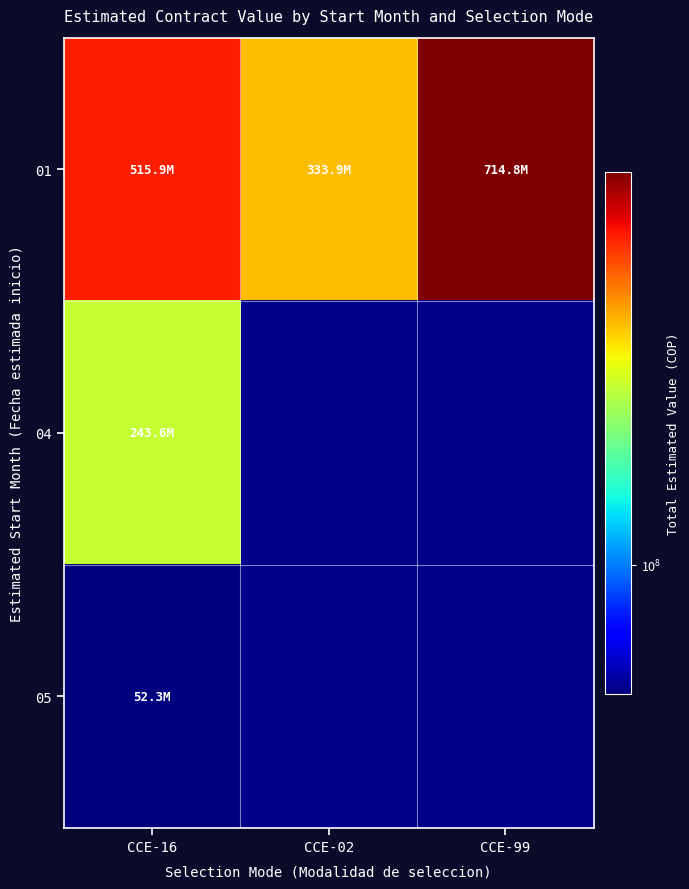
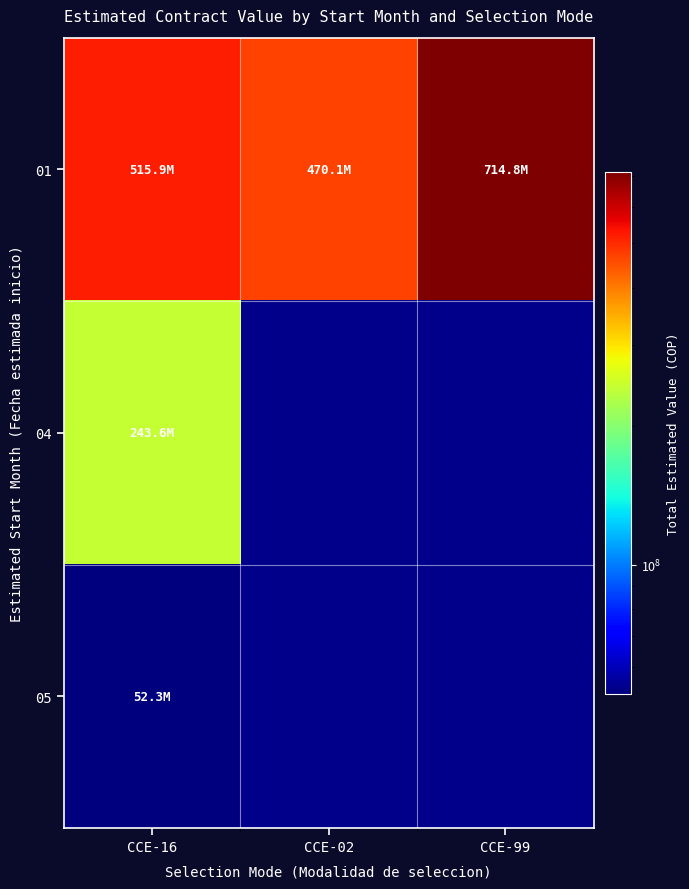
01, CCE-02: 333.9M -> 470.1M
